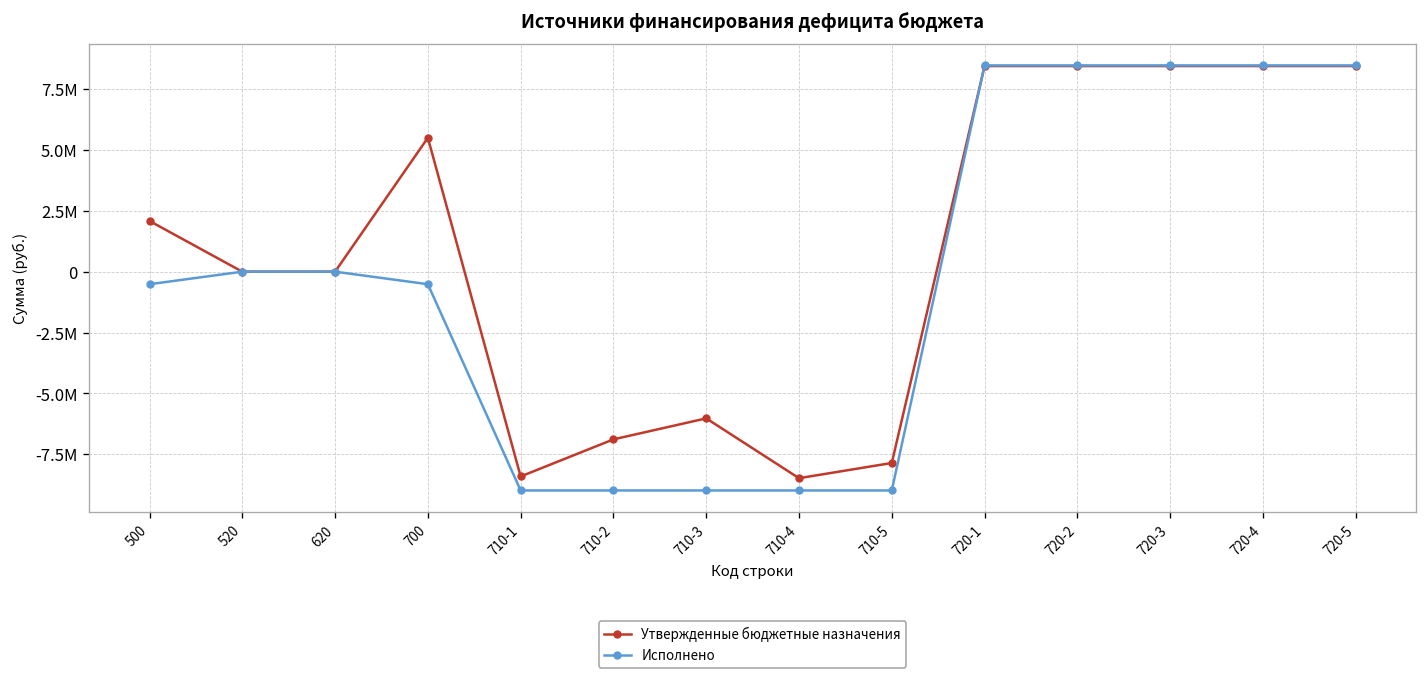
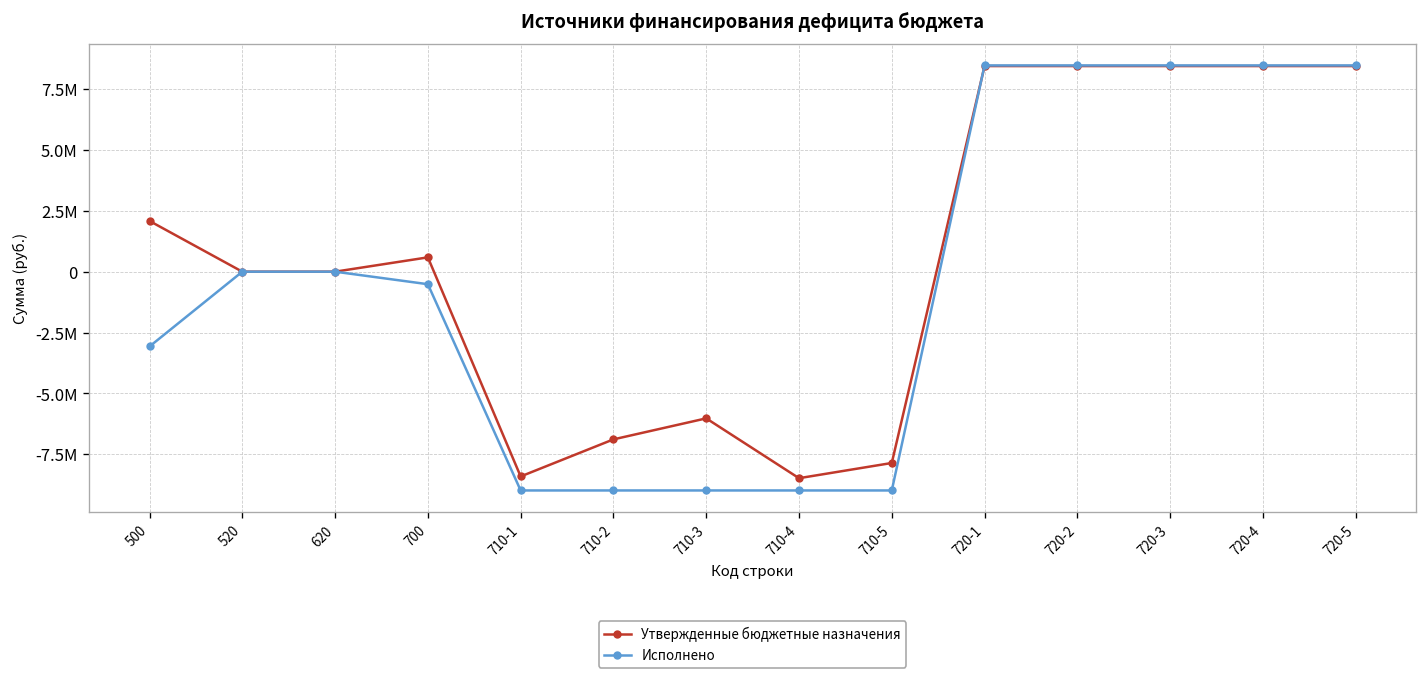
Исполнено, 500: -500000 -> -3100000
Утвержденные бюджетные назначения, 700: 5500000 -> 600000
